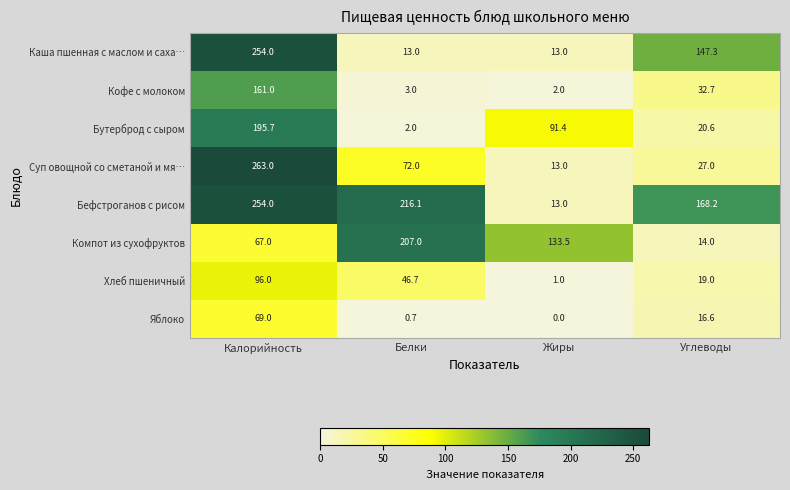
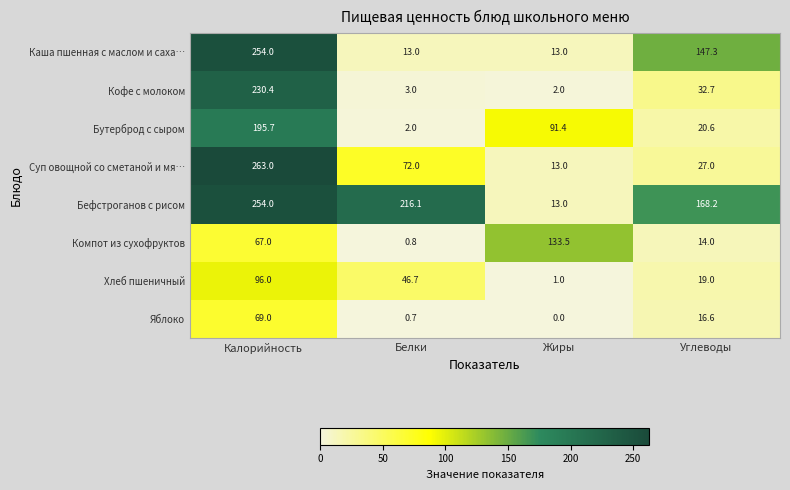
Кофе с молоком, Калорийность: 161.0 -> 230.4
Компот из сухофруктов, Белки: 207.0 -> 0.8
